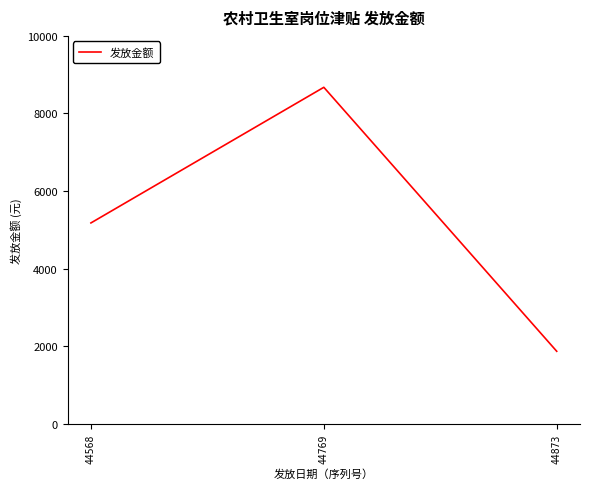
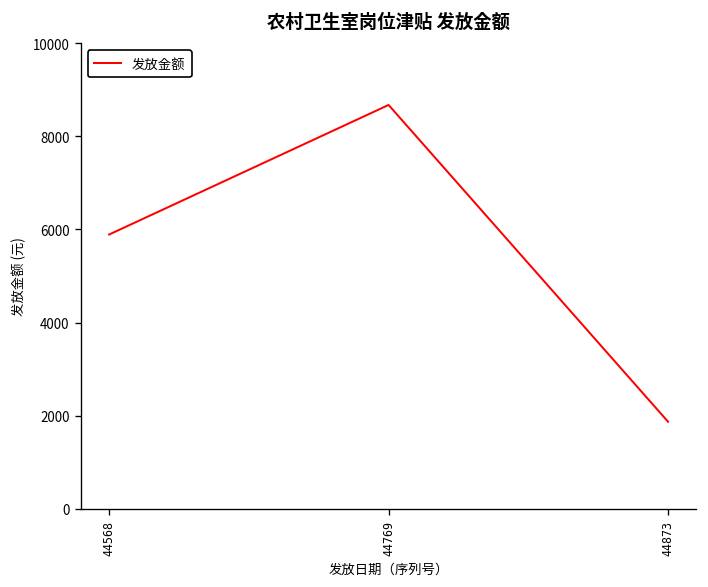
44568: 5200 -> 5900
